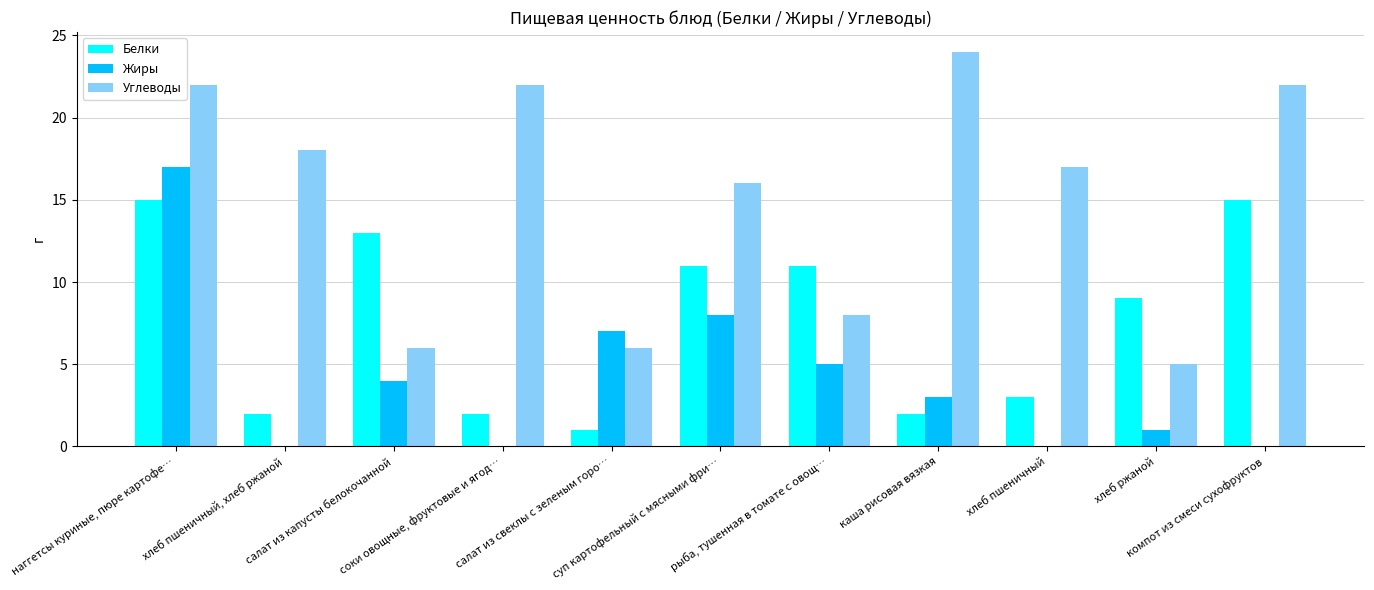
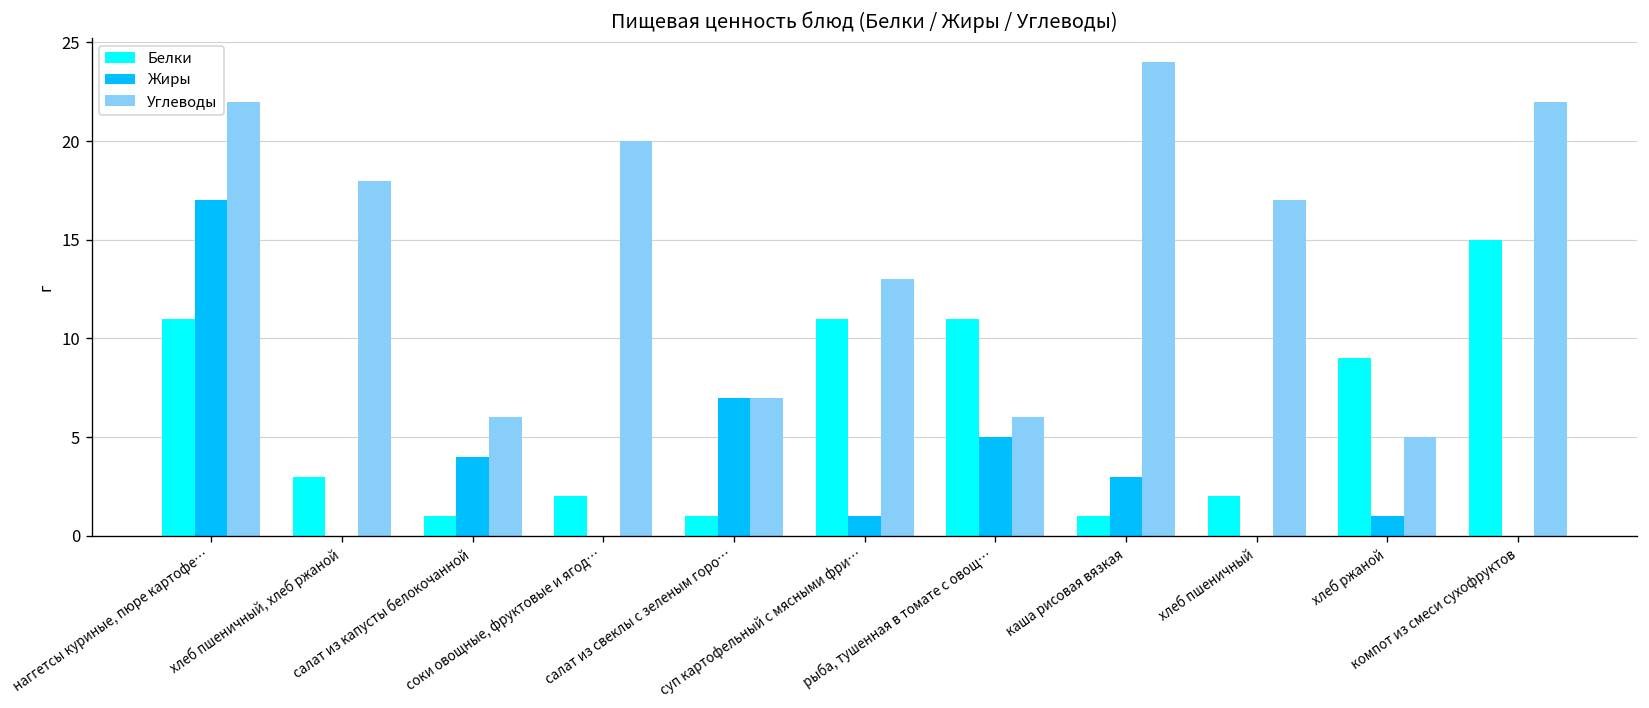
Белки, наггетсы куриные, пюре картофе…: 15 -> 11
Белки, хлеб пшеничный, хлеб ржаной: 2 -> 3
Белки, салат из капусты белокочанной: 13 -> 1
Углеводы, соки овощные, фруктовые и ягод…: 22 -> 20
Углеводы, салат из свеклы с зеленым горо…: 6 -> 7
Жиры, суп картофельный с мясными фри…: 8 -> 1
Углеводы, суп картофельный с мясными фри…: 16 -> 13
Углеводы, рыба, тушенная в томате с овощ…: 8 -> 6
Белки, каша рисовая вязкая: 2 -> 1
Белки, хлеб пшеничный: 3 -> 2
